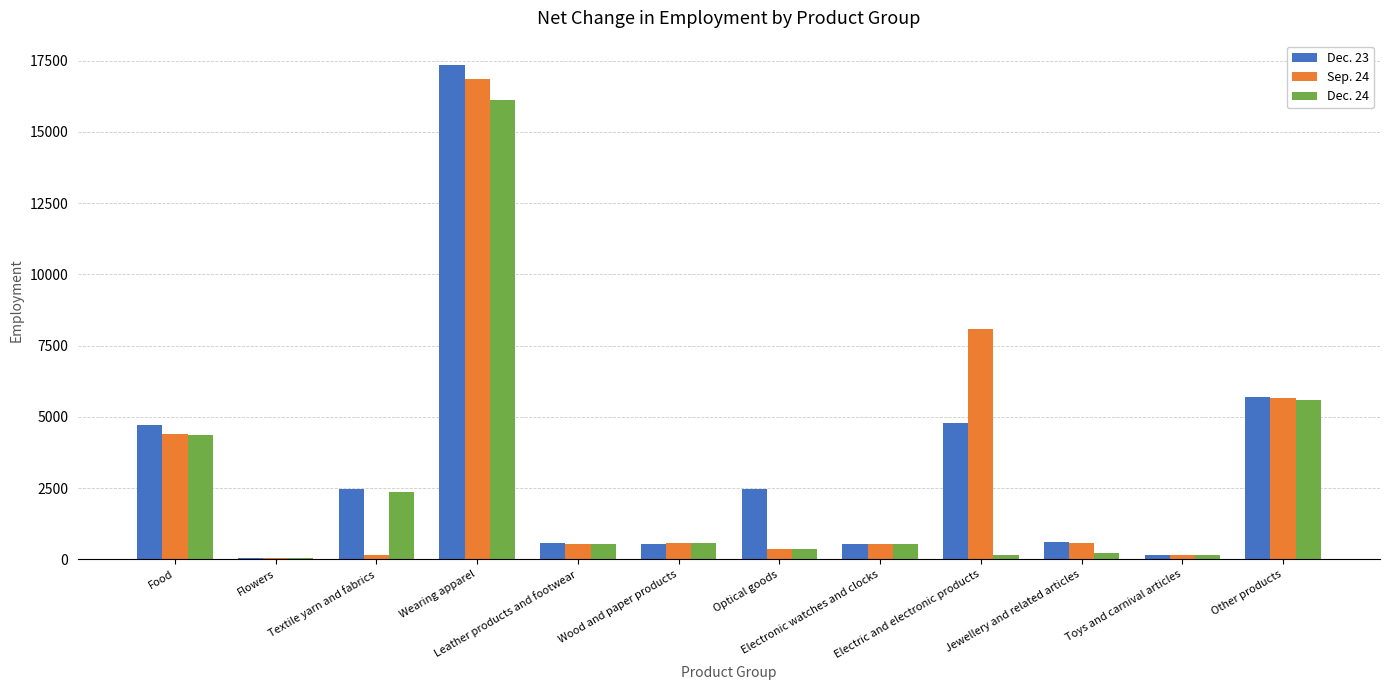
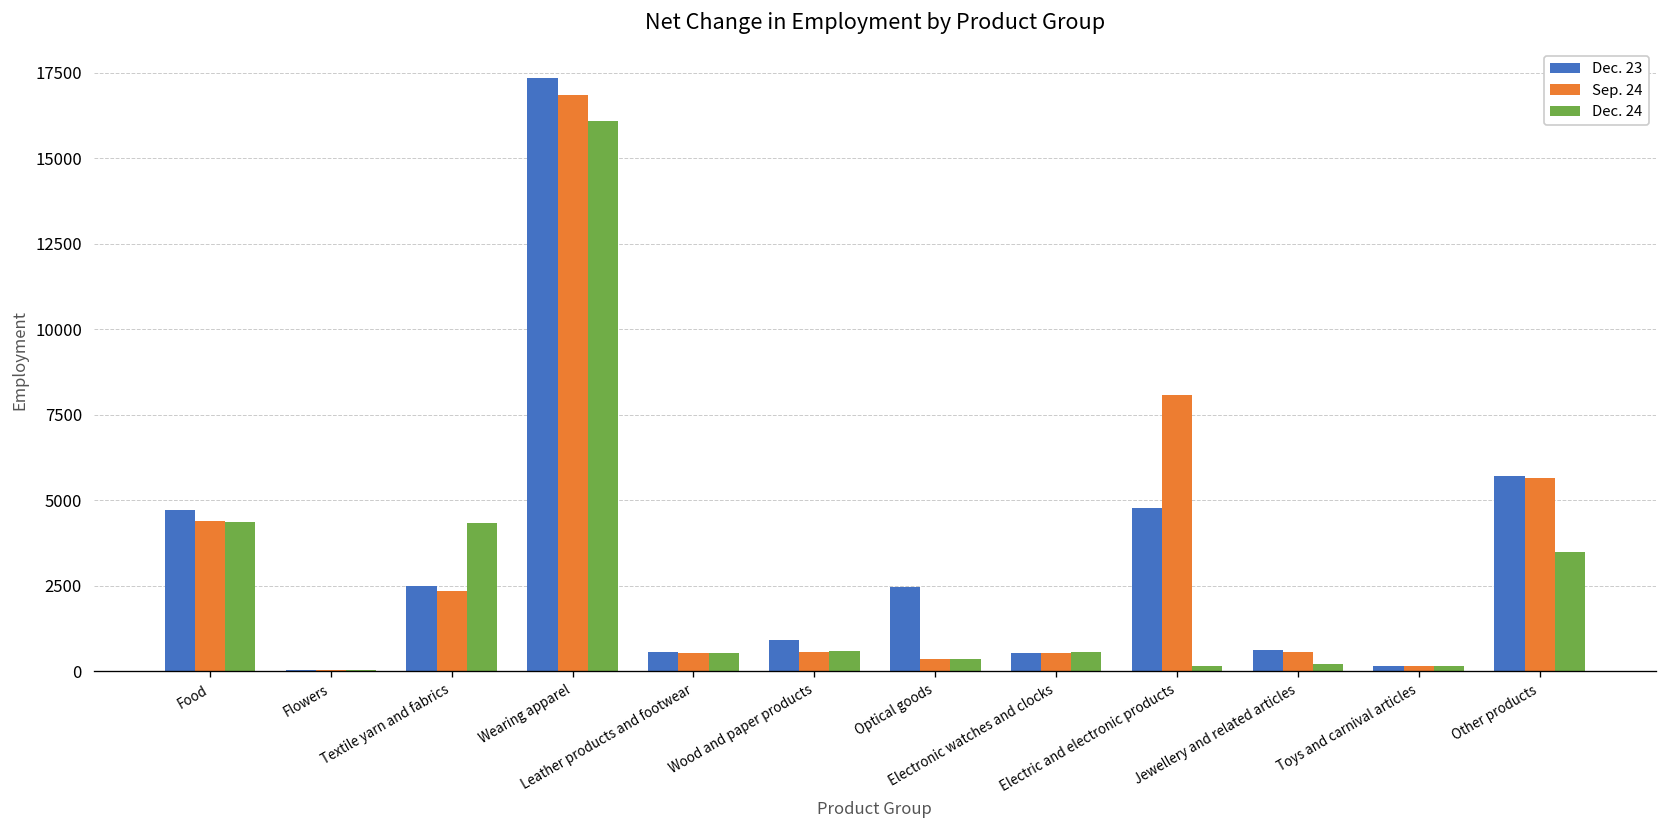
Sep. 24, Textile yarn and fabrics: 200 -> 2300
Dec. 24, Textile yarn and fabrics: 2400 -> 4300
Dec. 23, Wood and paper products: 500 -> 900
Dec. 24, Other products: 5600 -> 3500
